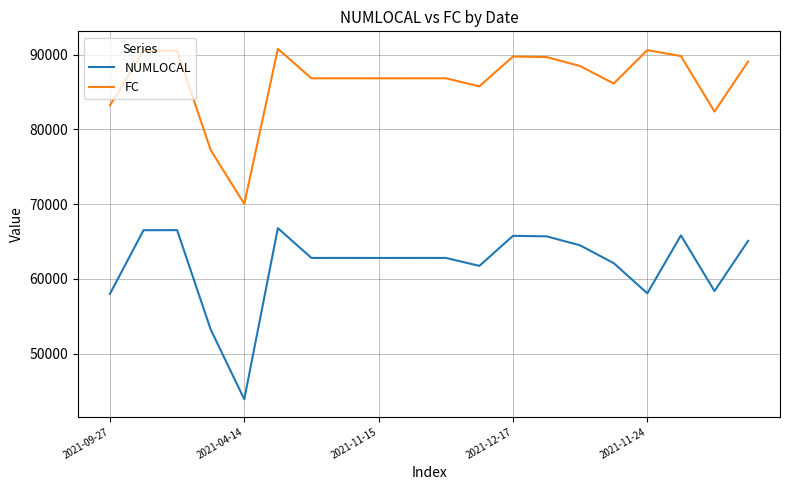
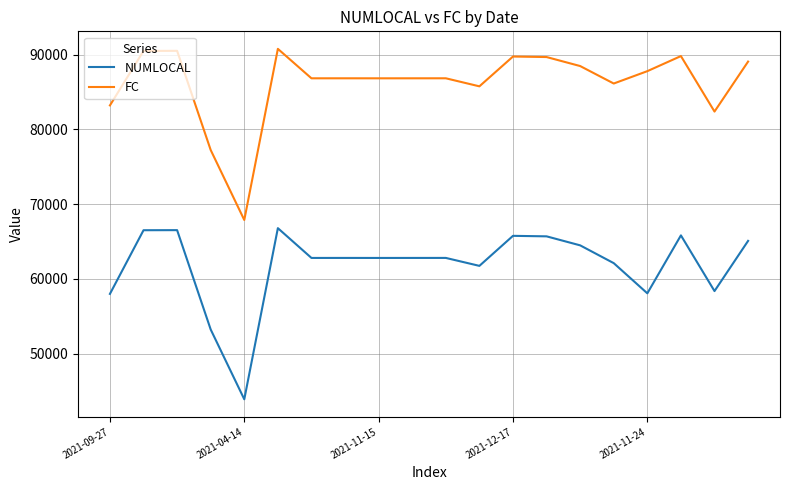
FC, 2021-04-14: 70000 -> 68000
FC, 2021-11-24: 91000 -> 88000
